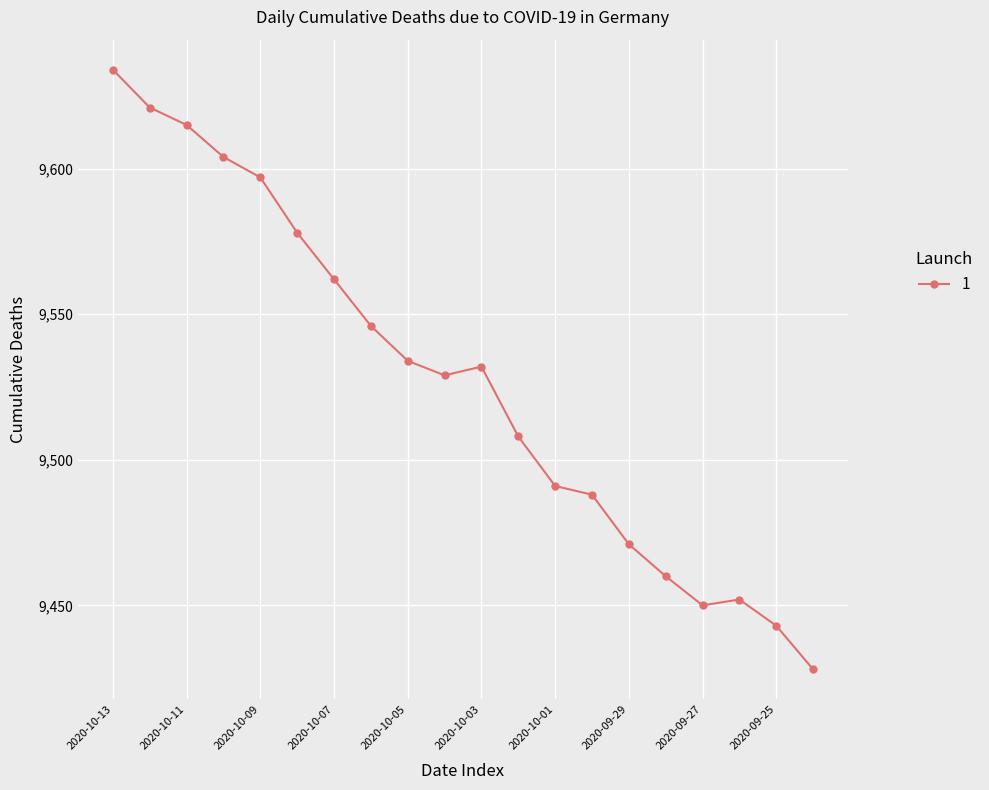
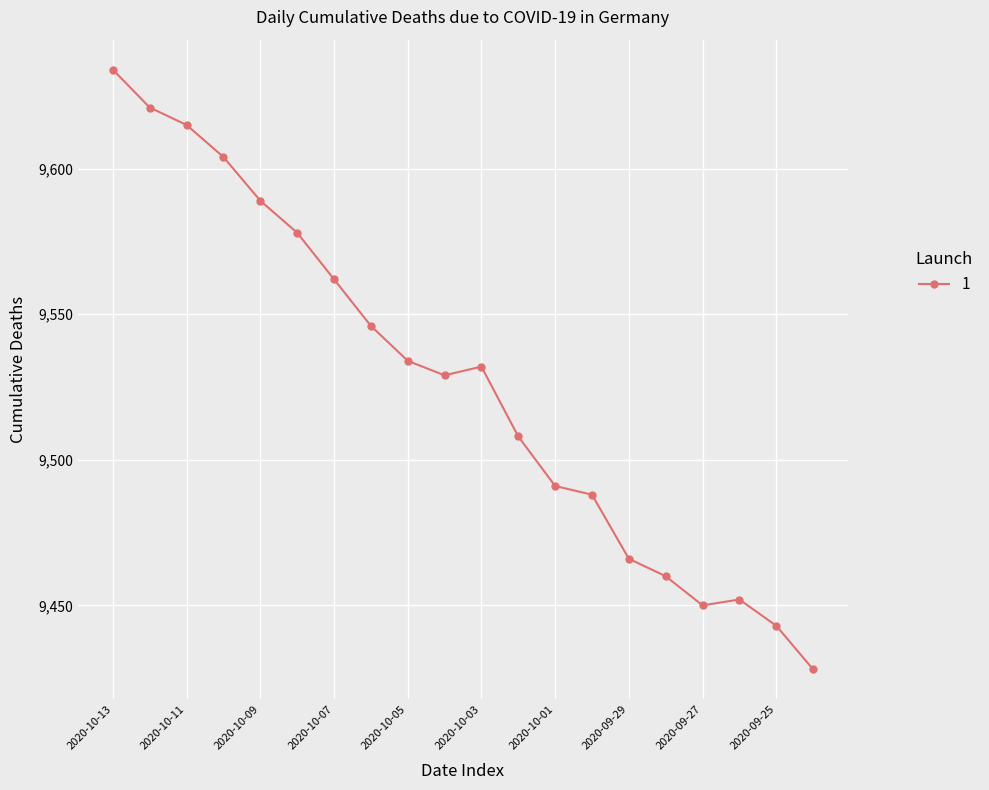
2020-10-09: 9,597 -> 9,589
2020-09-29: 9,471 -> 9,466
